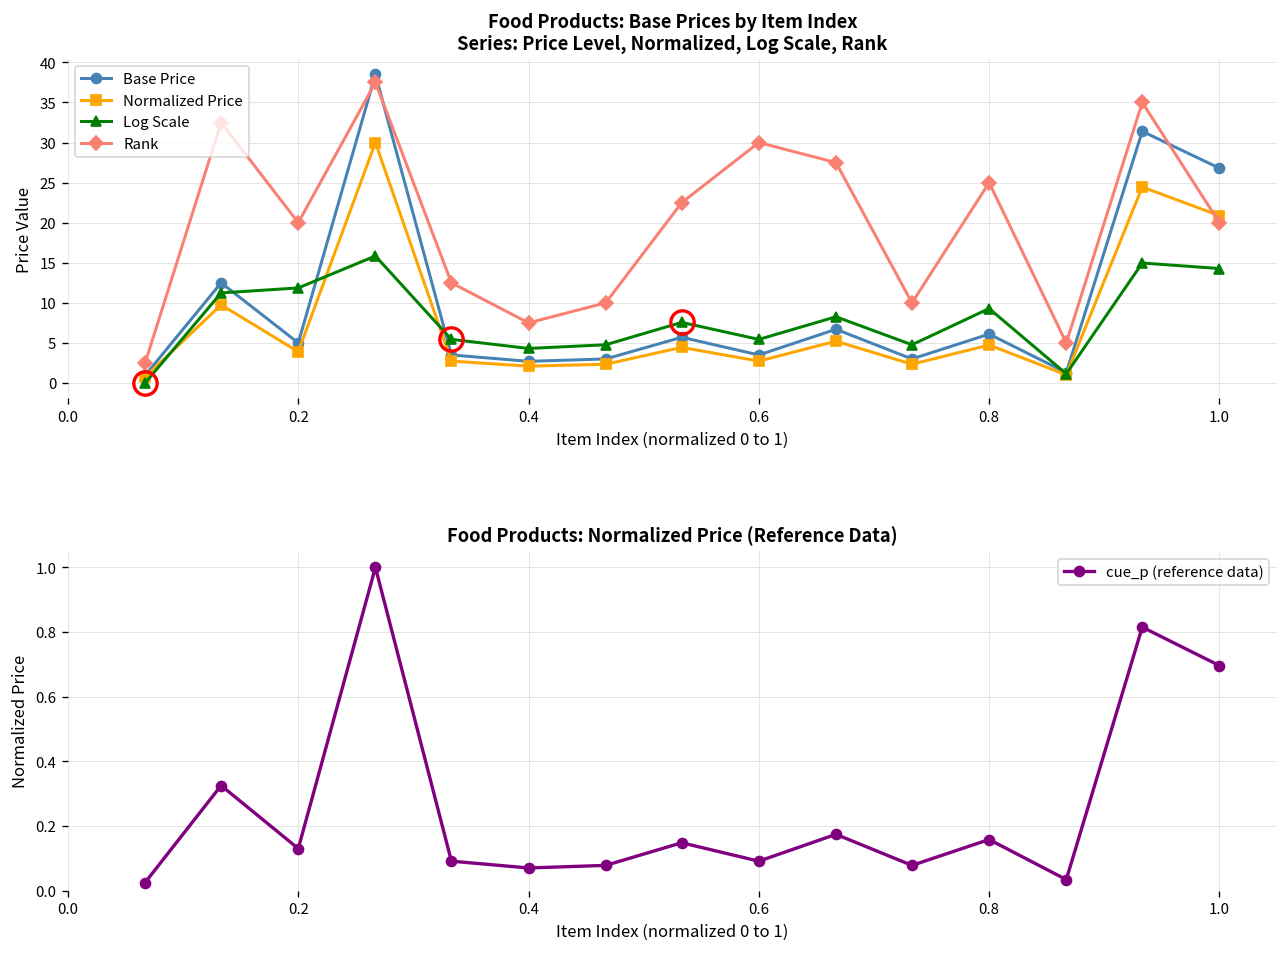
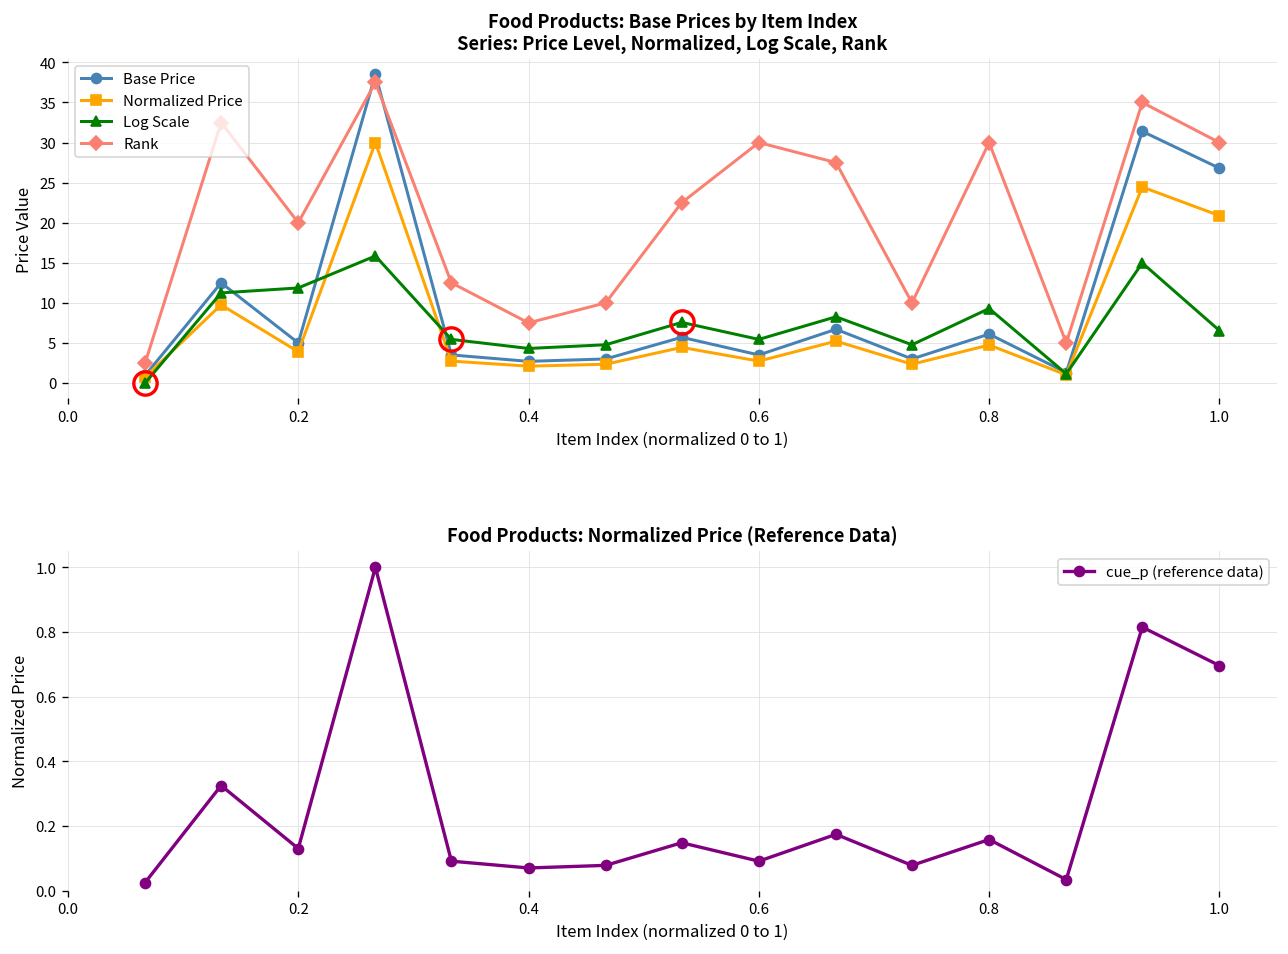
Food Products: Base Prices by Item Index Series: Price Level, Normalized, Log Scale, Rank, Rank, 0.8: 25 -> 30
Food Products: Base Prices by Item Index Series: Price Level, Normalized, Log Scale, Rank, Log Scale, 1.0: 14 -> 7
Food Products: Base Prices by Item Index Series: Price Level, Normalized, Log Scale, Rank, Rank, 1.0: 20 -> 30
